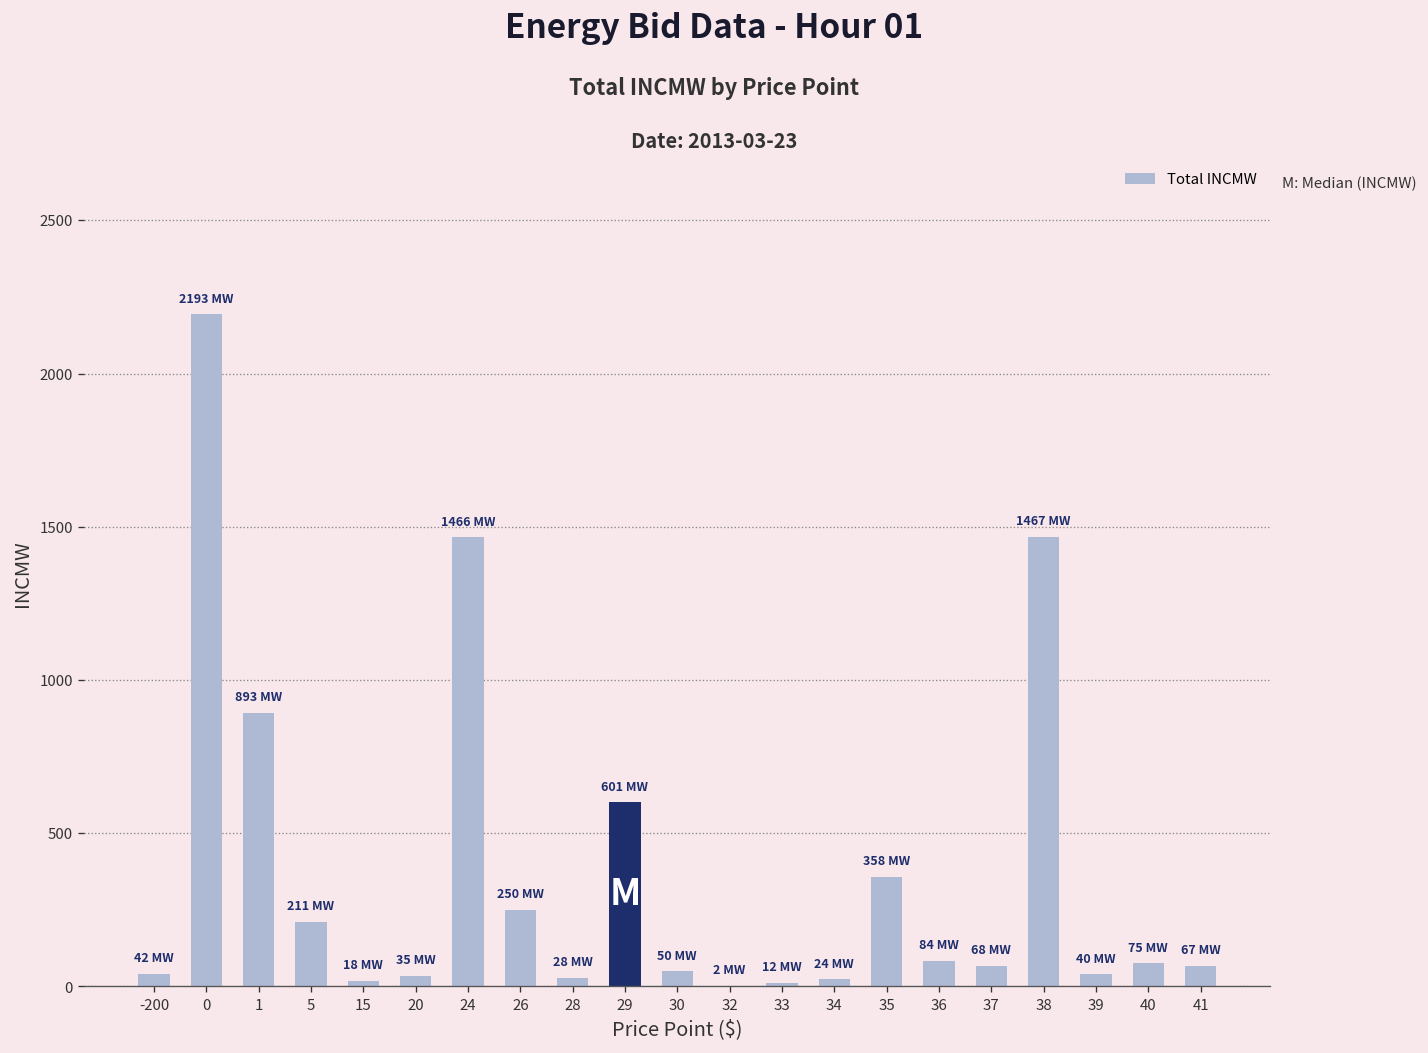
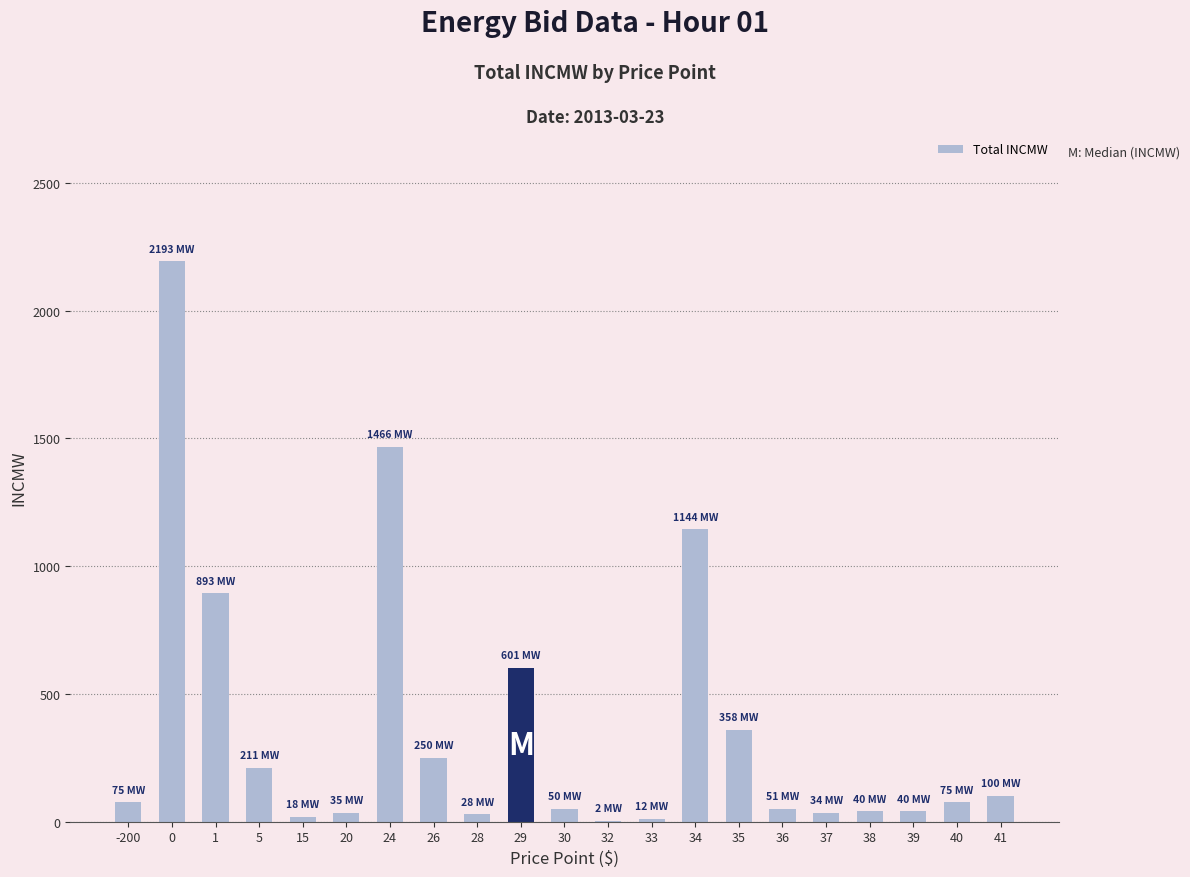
-200: 42 -> 75
34: 24 -> 1144
36: 84 -> 51
37: 68 -> 34
38: 1467 -> 40
41: 67 -> 100
